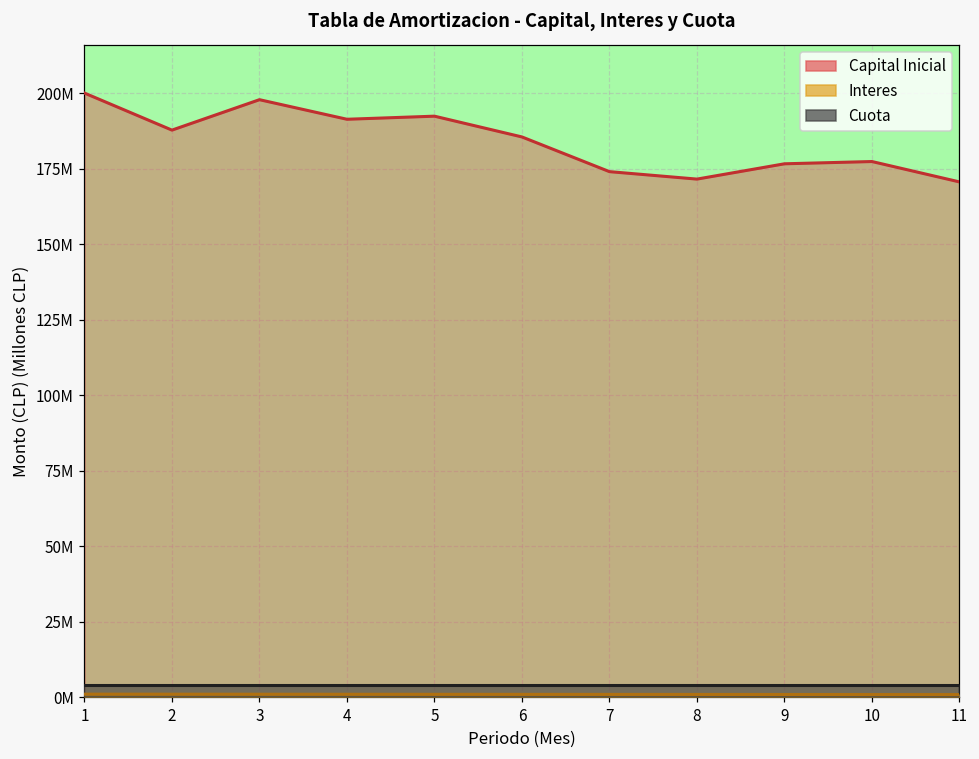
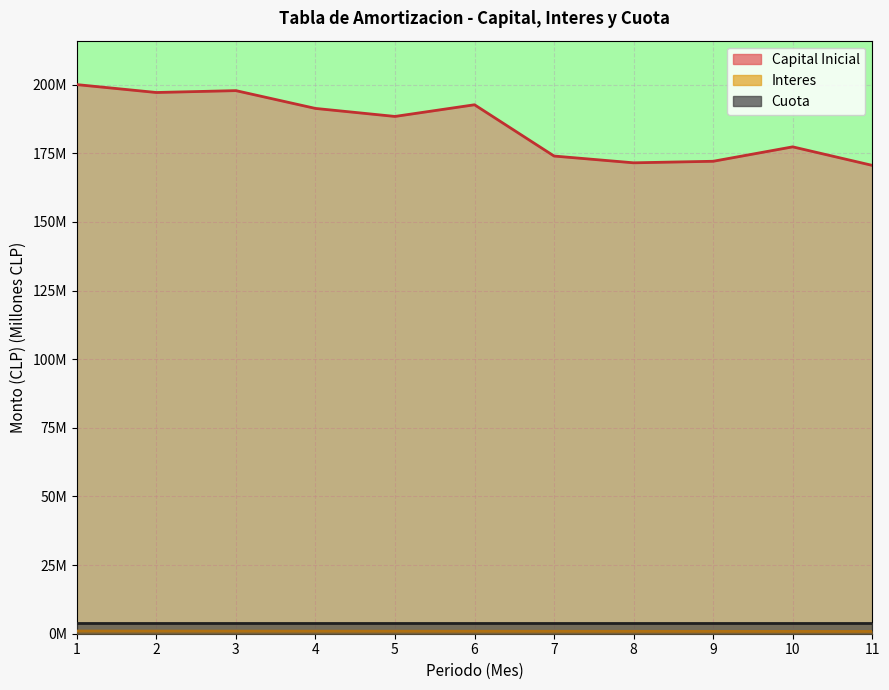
Capital Inicial, 2: 188000000 -> 197000000
Capital Inicial, 5: 192000000 -> 188000000
Capital Inicial, 6: 185000000 -> 193000000
Capital Inicial, 9: 177000000 -> 172000000
